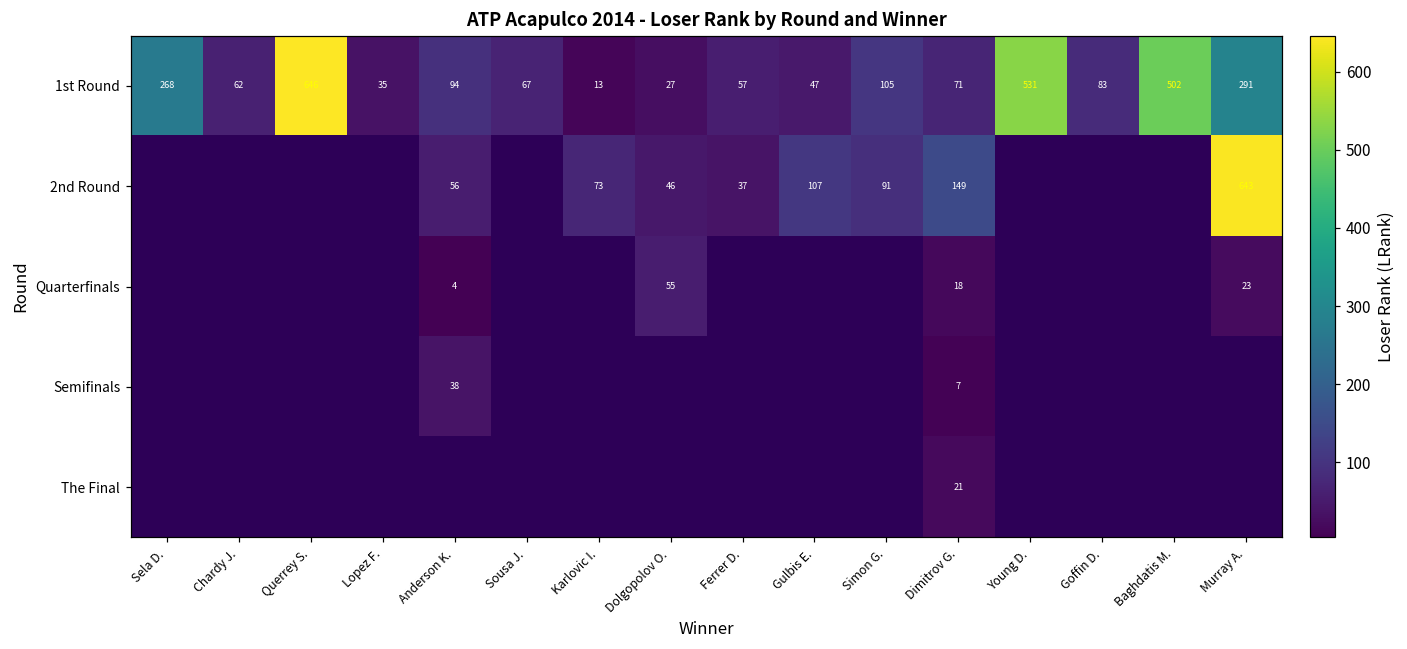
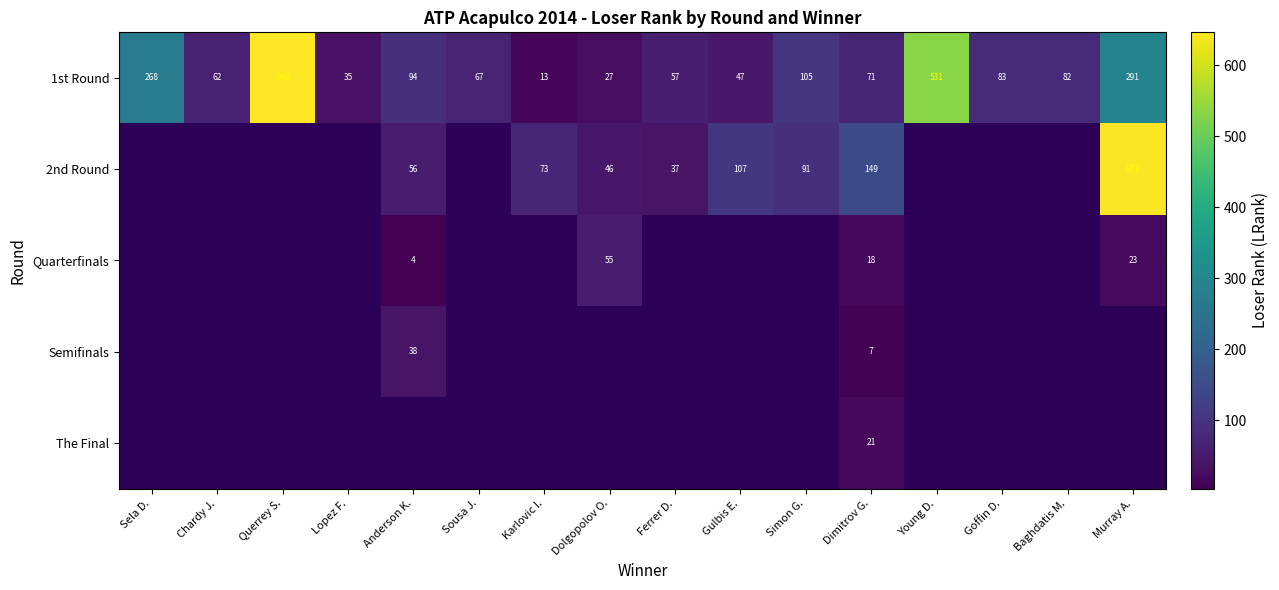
1st Round, Baghdatis M.: 502 -> 82
